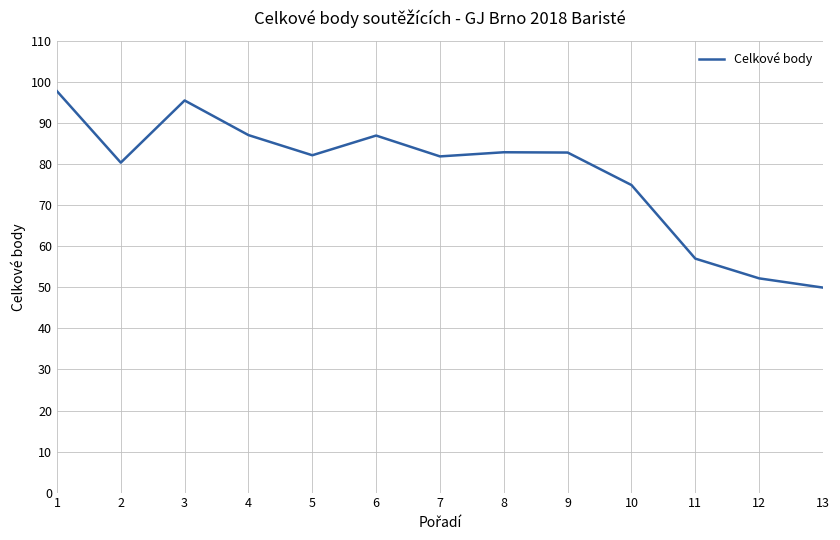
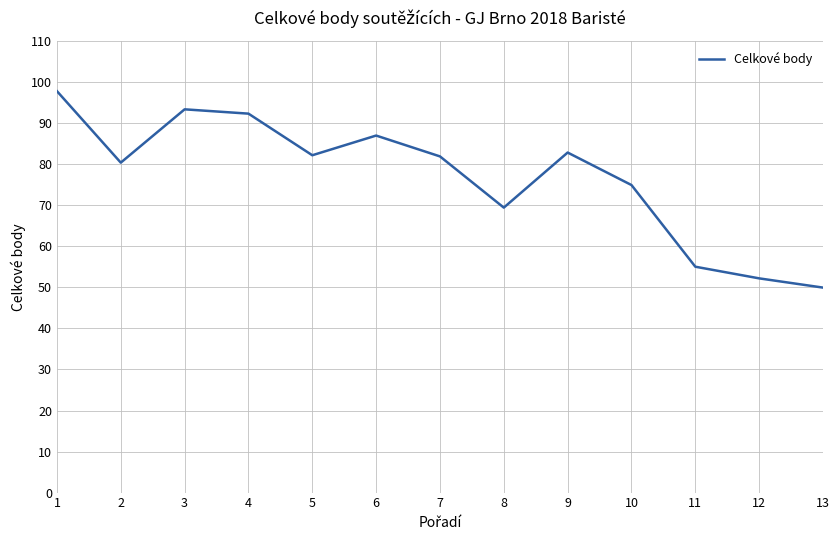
3: 96 -> 93
4: 87 -> 92
8: 83 -> 69
11: 57 -> 55
